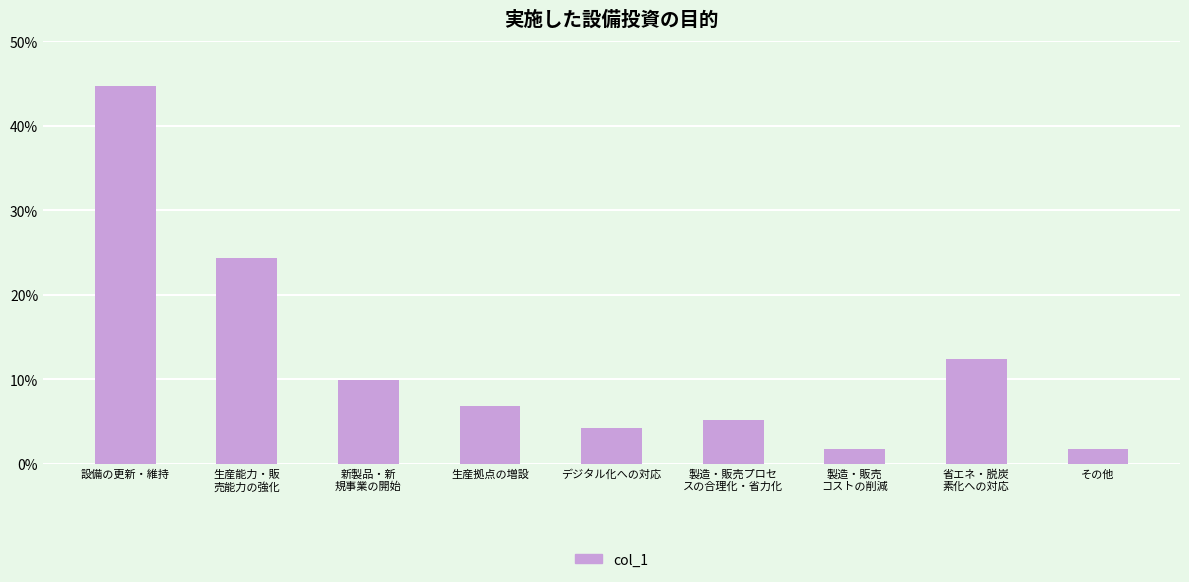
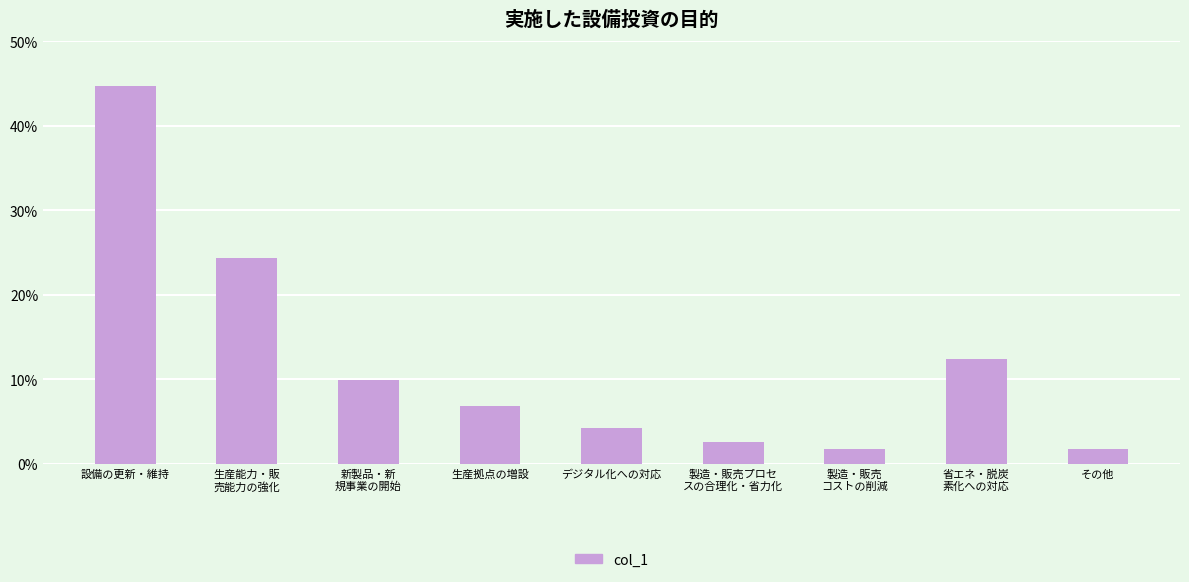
製造・販売プロセ スの合理化・省力化: 5% -> 3%
